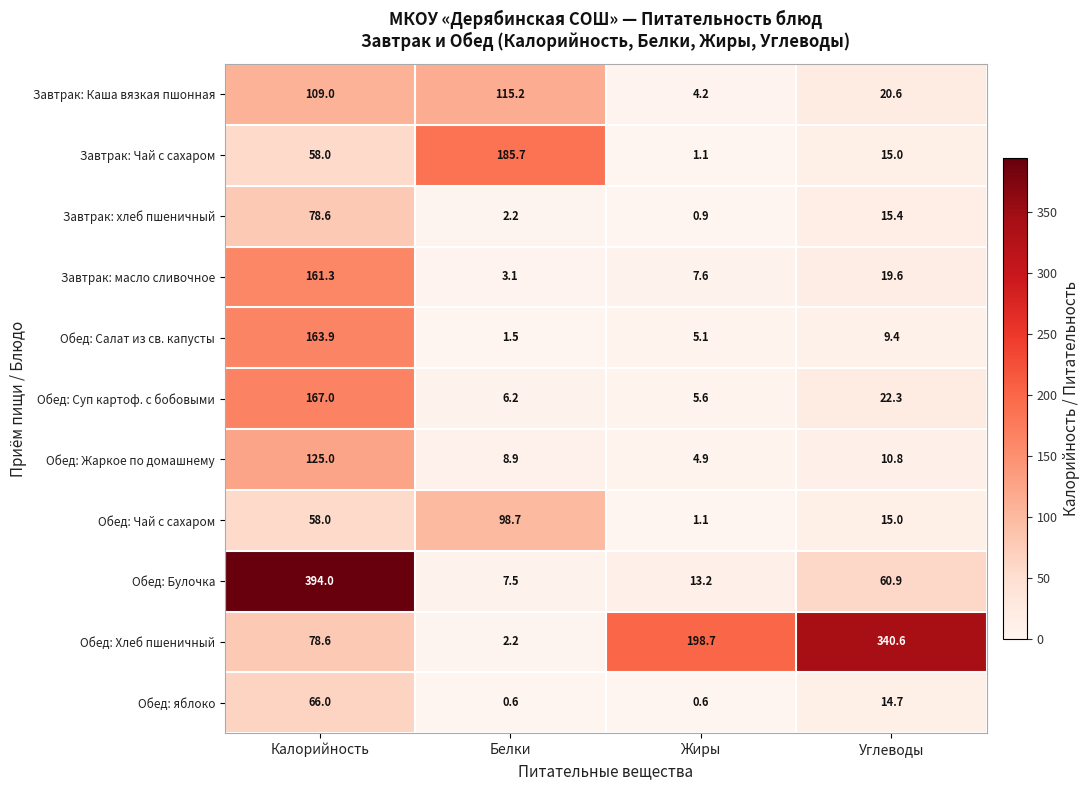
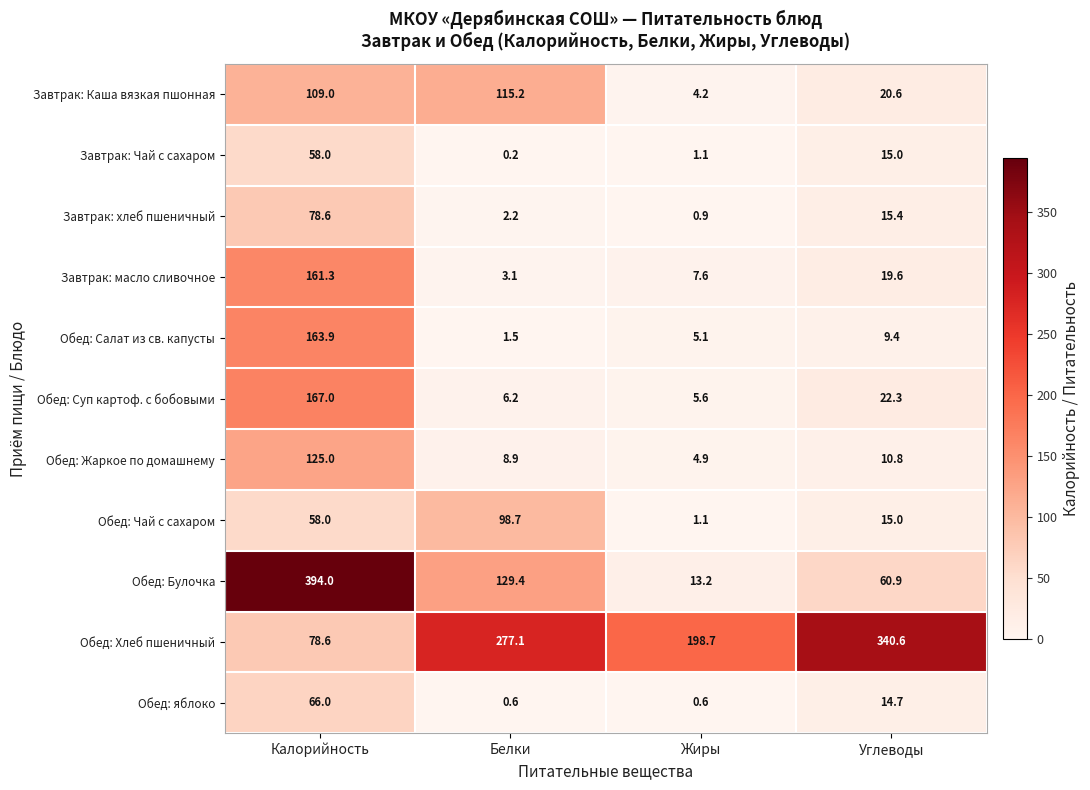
Завтрак: Чай с сахаром, Белки: 185.7 -> 0.2
Обед: Булочка, Белки: 7.5 -> 129.4
Обед: Хлеб пшеничный, Белки: 2.2 -> 277.1
